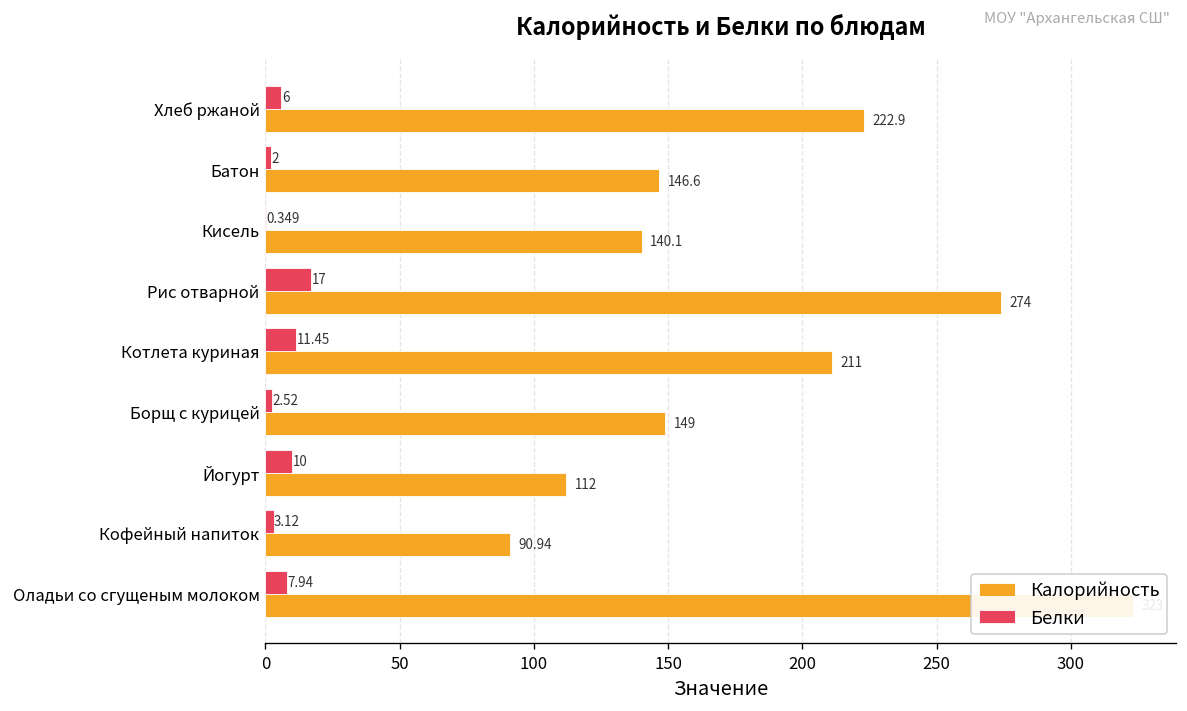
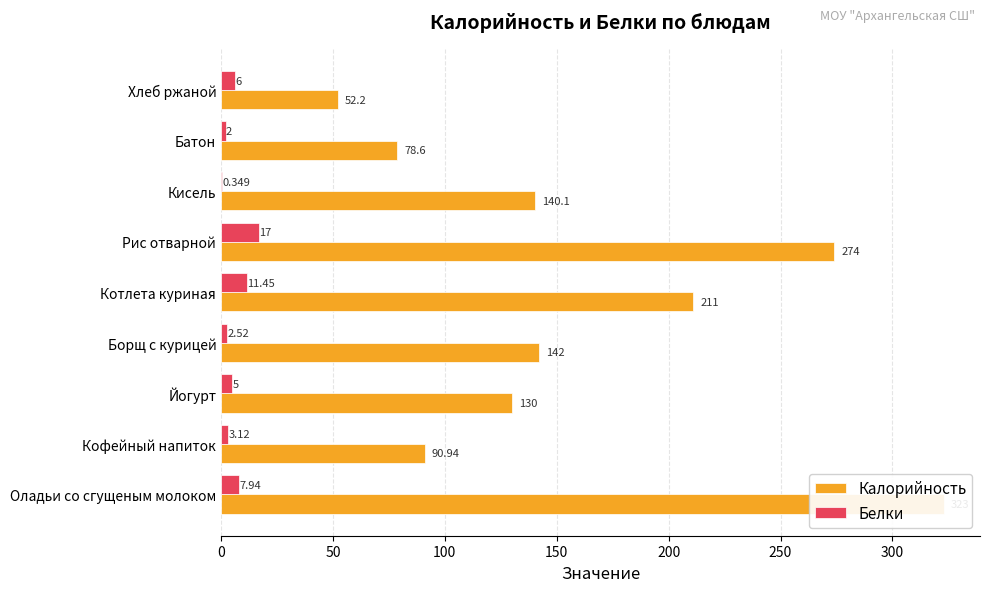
Калорийность, Хлеб ржаной: 222.9 -> 52.2
Калорийность, Батон: 146.6 -> 78.6
Калорийность, Борщ с курицей: 149 -> 142
Белки, Йогурт: 10 -> 5
Калорийность, Йогурт: 112 -> 130
